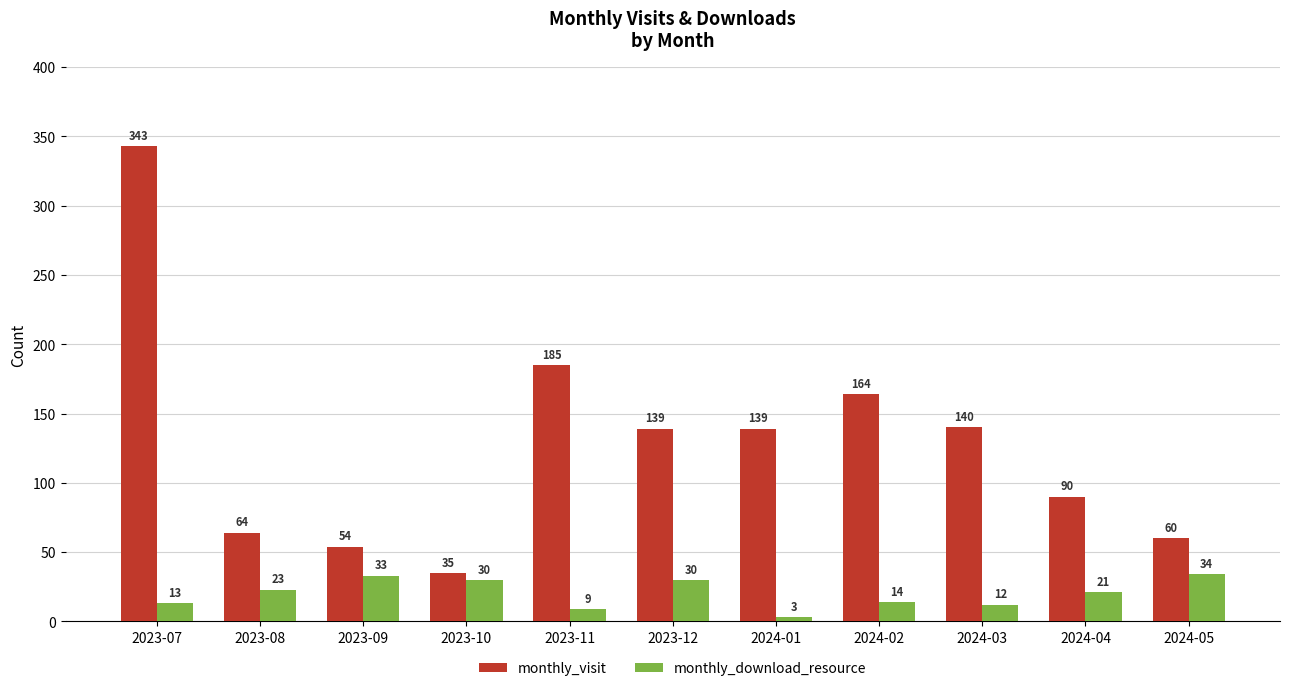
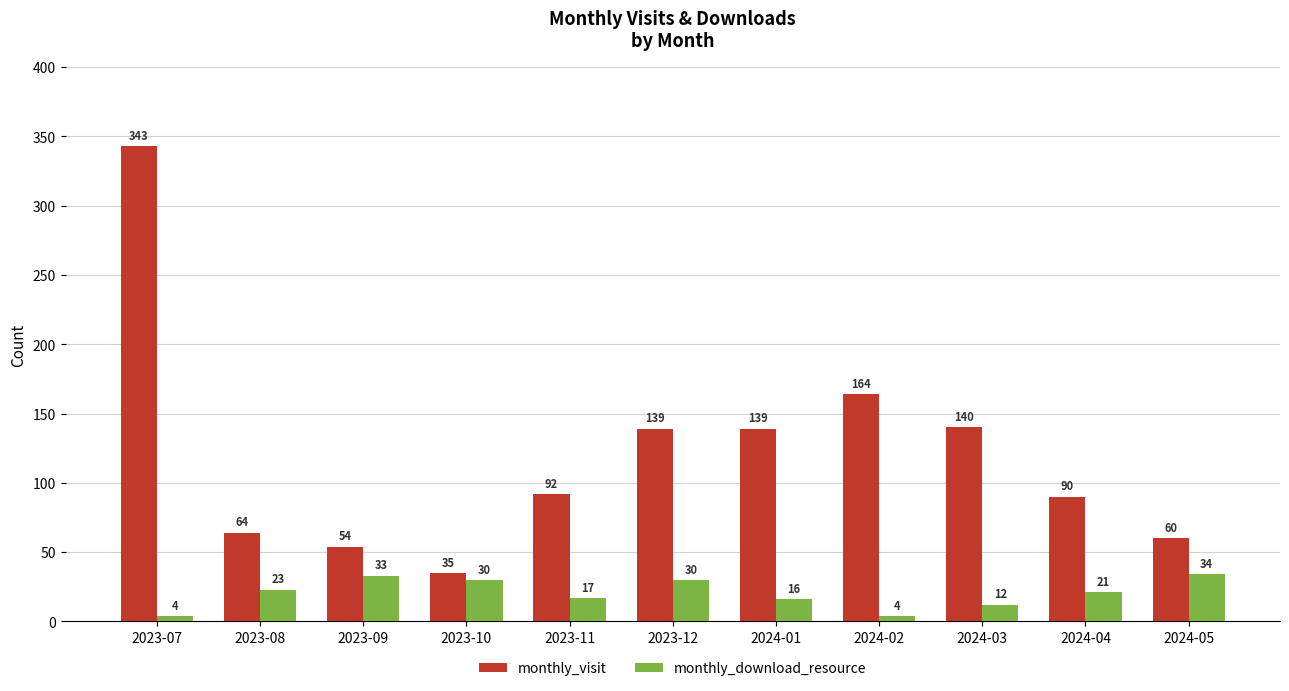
monthly_download_resource, 2023-07: 13 -> 4
monthly_visit, 2023-11: 185 -> 92
monthly_download_resource, 2023-11: 9 -> 17
monthly_download_resource, 2024-01: 3 -> 16
monthly_download_resource, 2024-02: 14 -> 4
